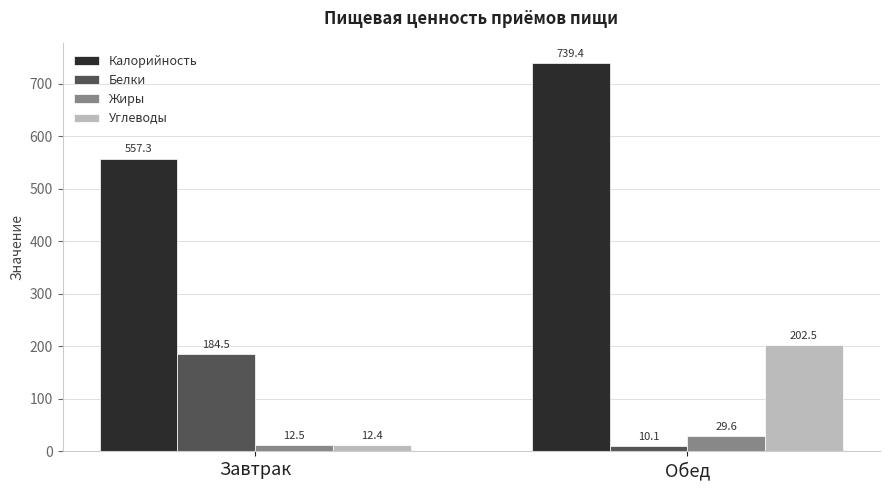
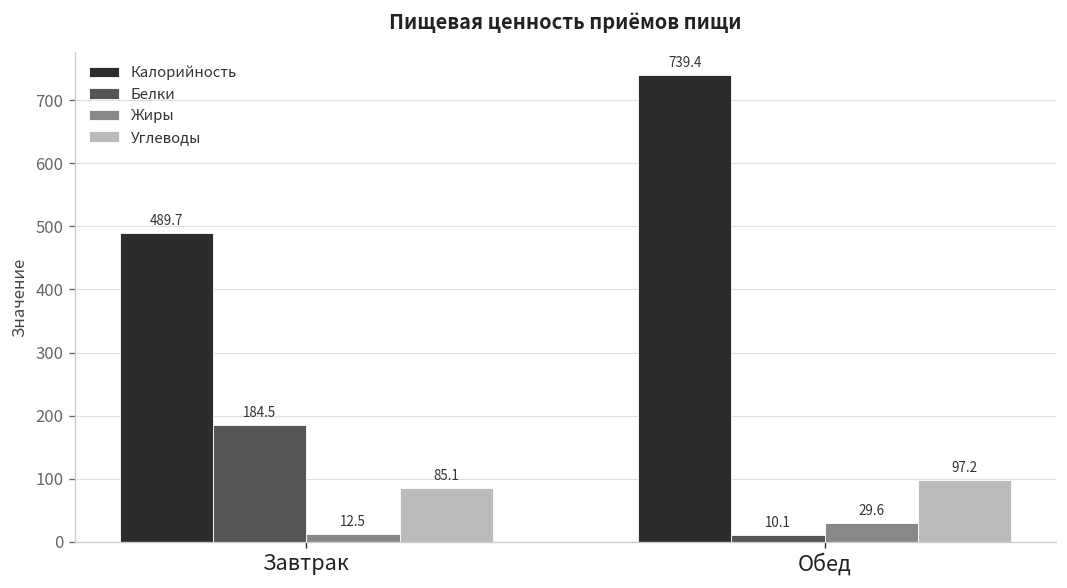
Калорийность, Завтрак: 557.3 -> 489.7
Углеводы, Завтрак: 12.4 -> 85.1
Углеводы, Обед: 202.5 -> 97.2
